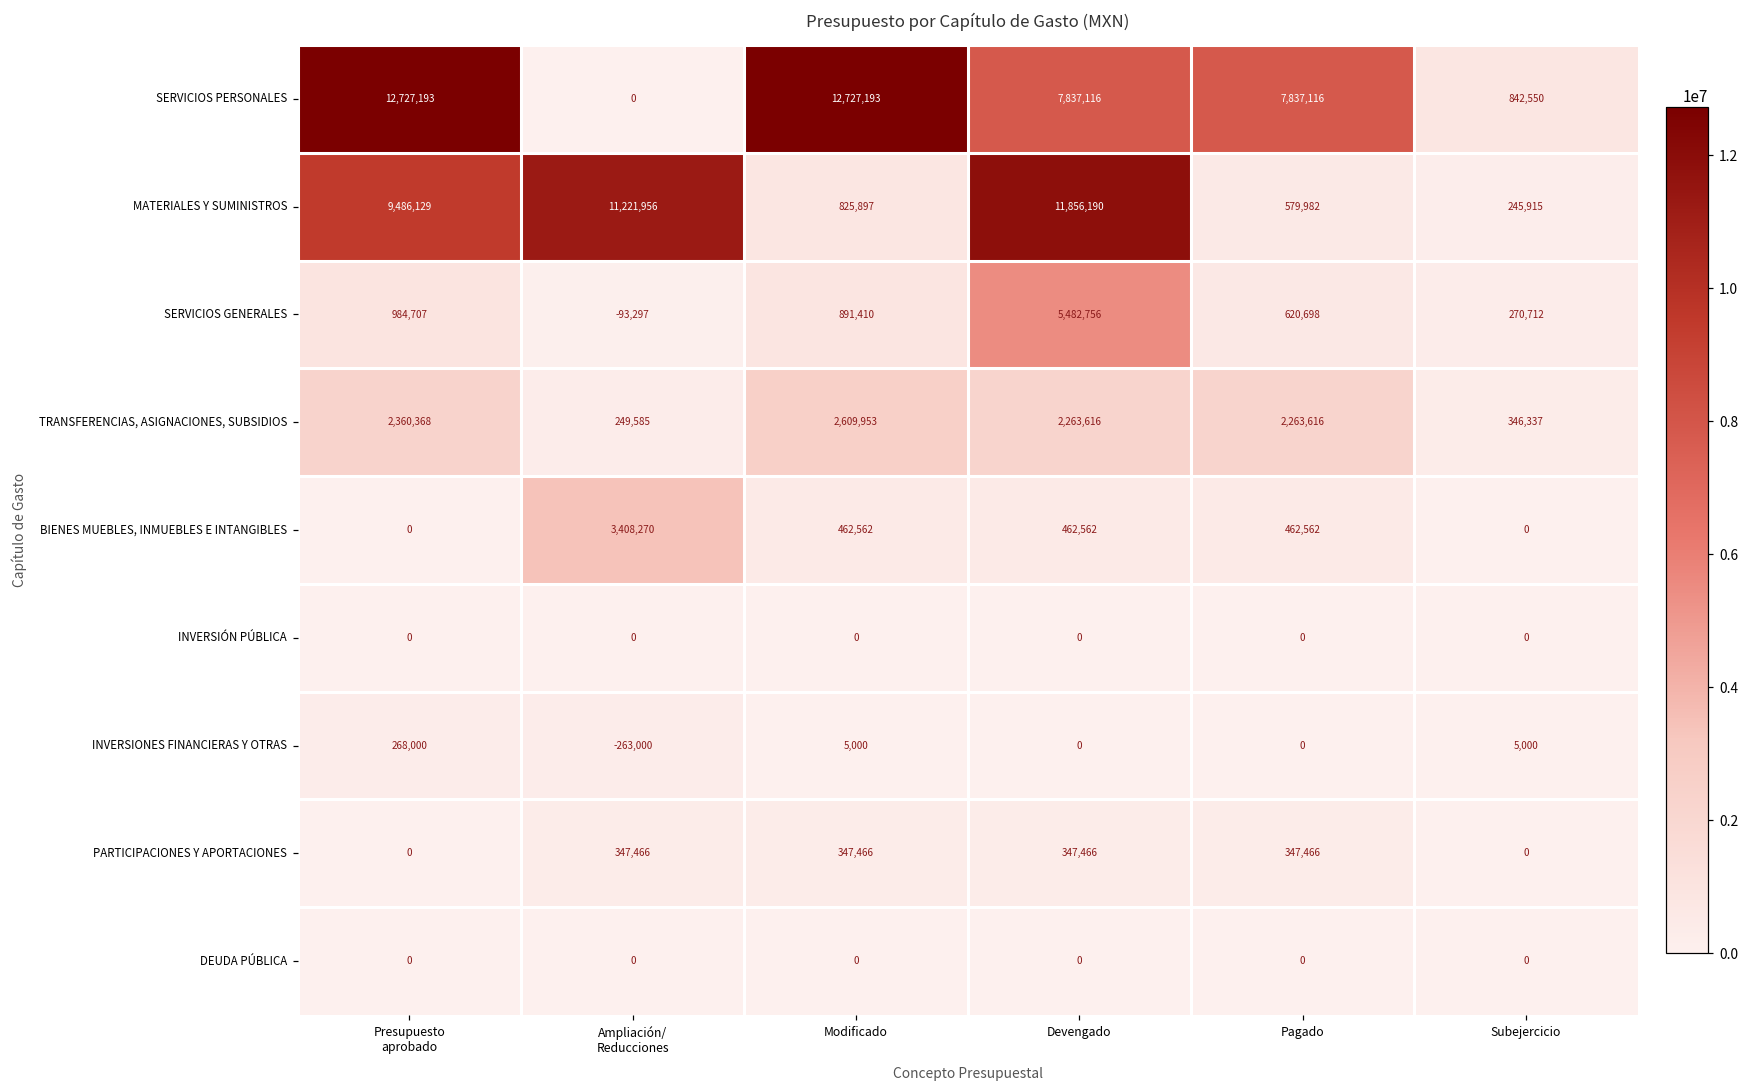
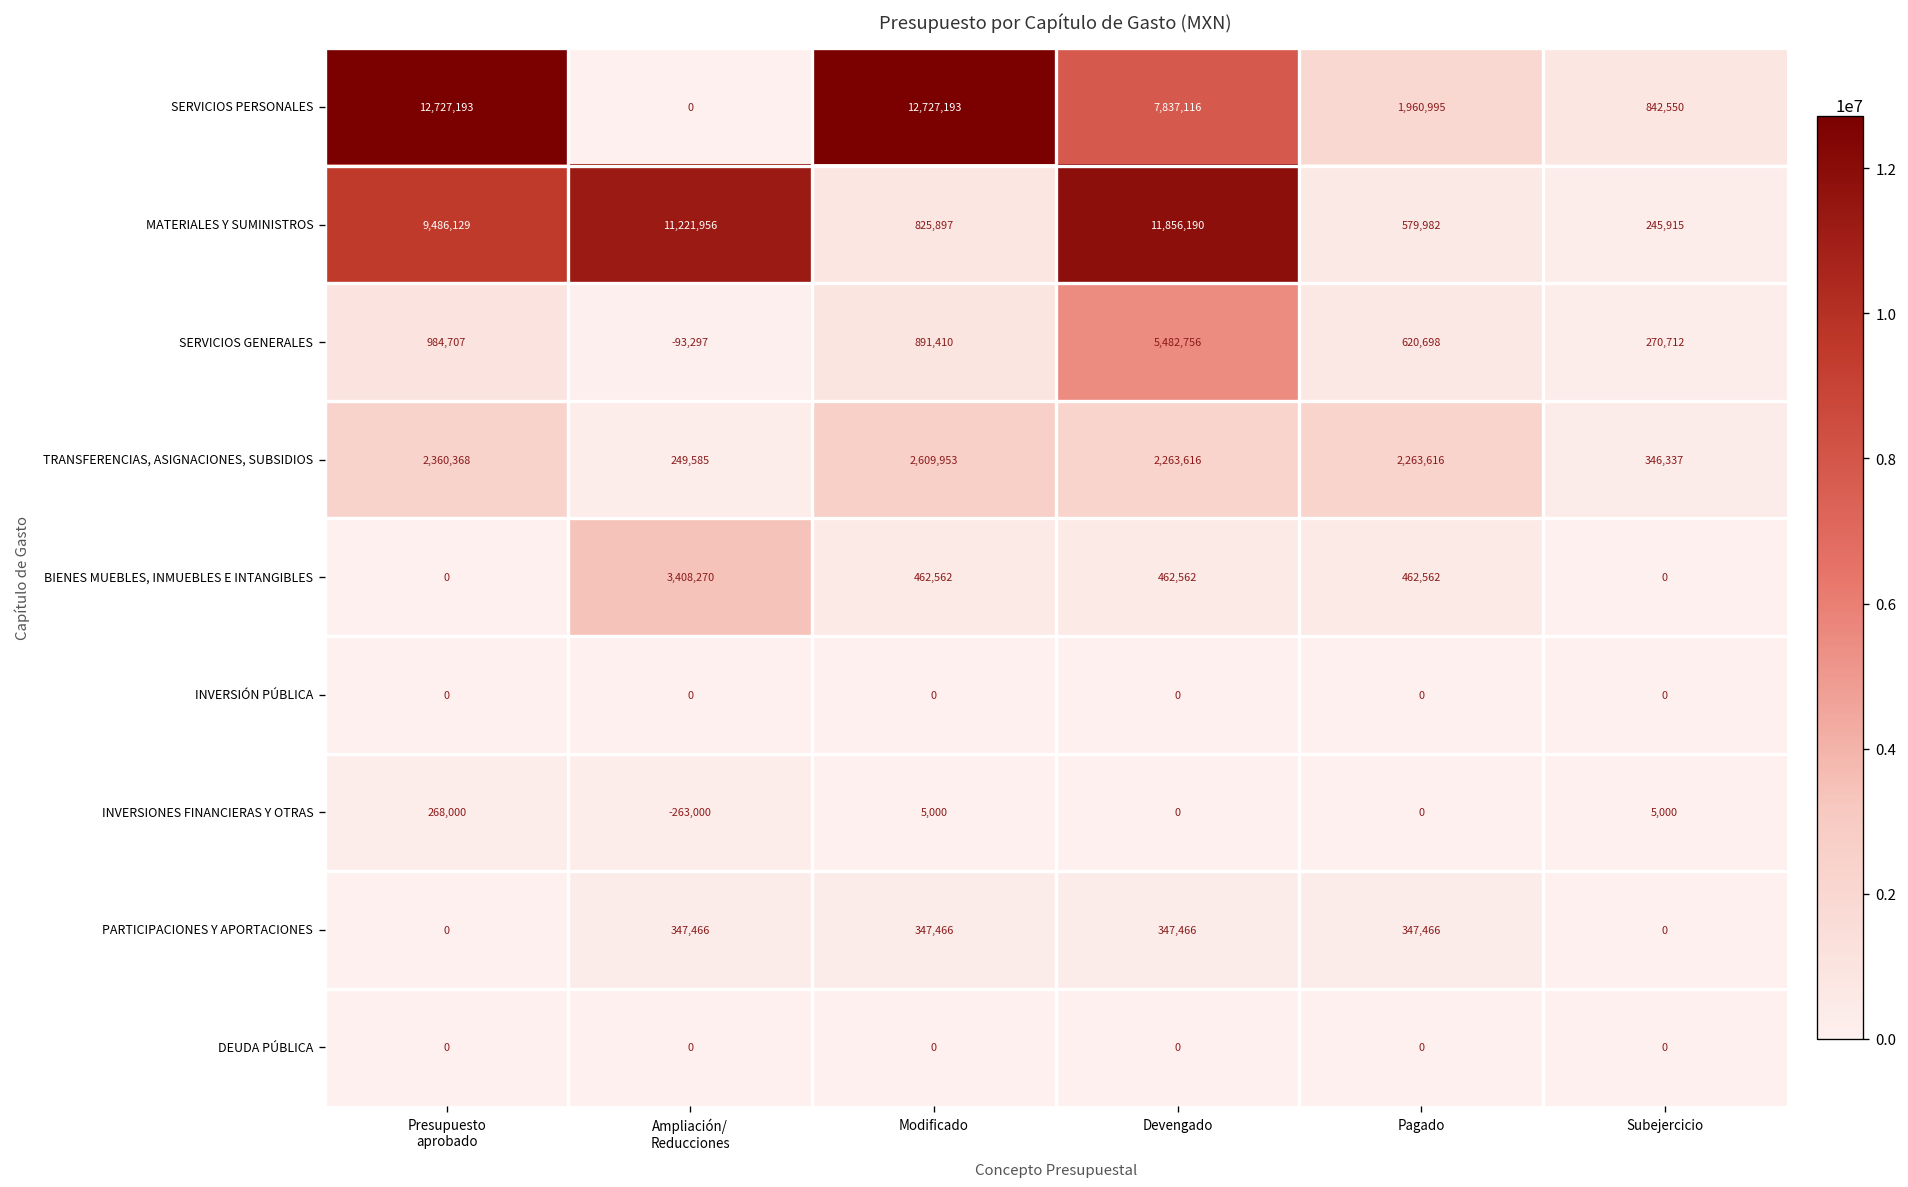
SERVICIOS PERSONALES, Pagado: 7,837,116 -> 1,960,995
